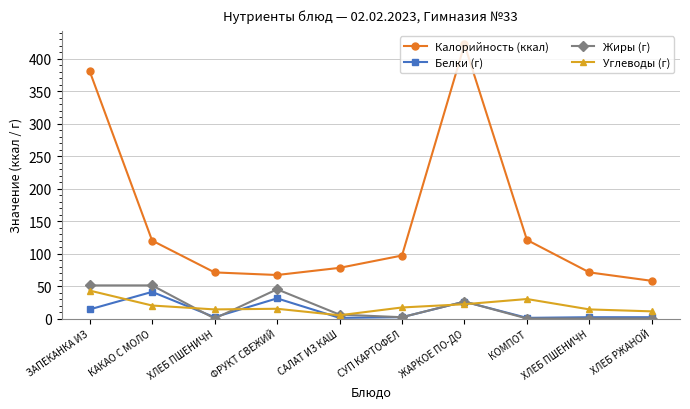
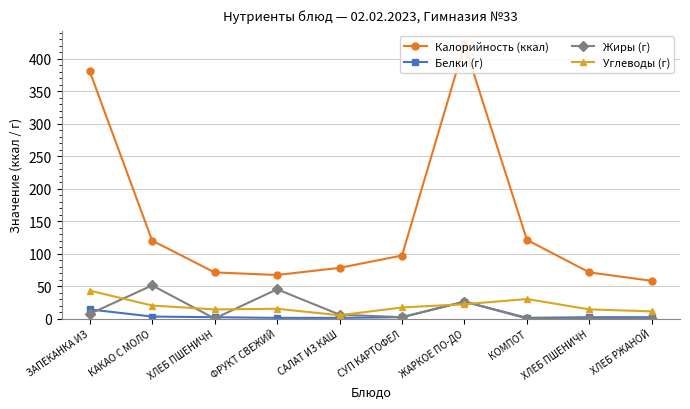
Жиры (г), ЗАПЕКАНКА ИЗ: 50 -> 10
Белки (г), КАКАО С МОЛО: 40 -> 0
Белки (г), ФРУКТ СВЕЖИЙ: 30 -> 0
